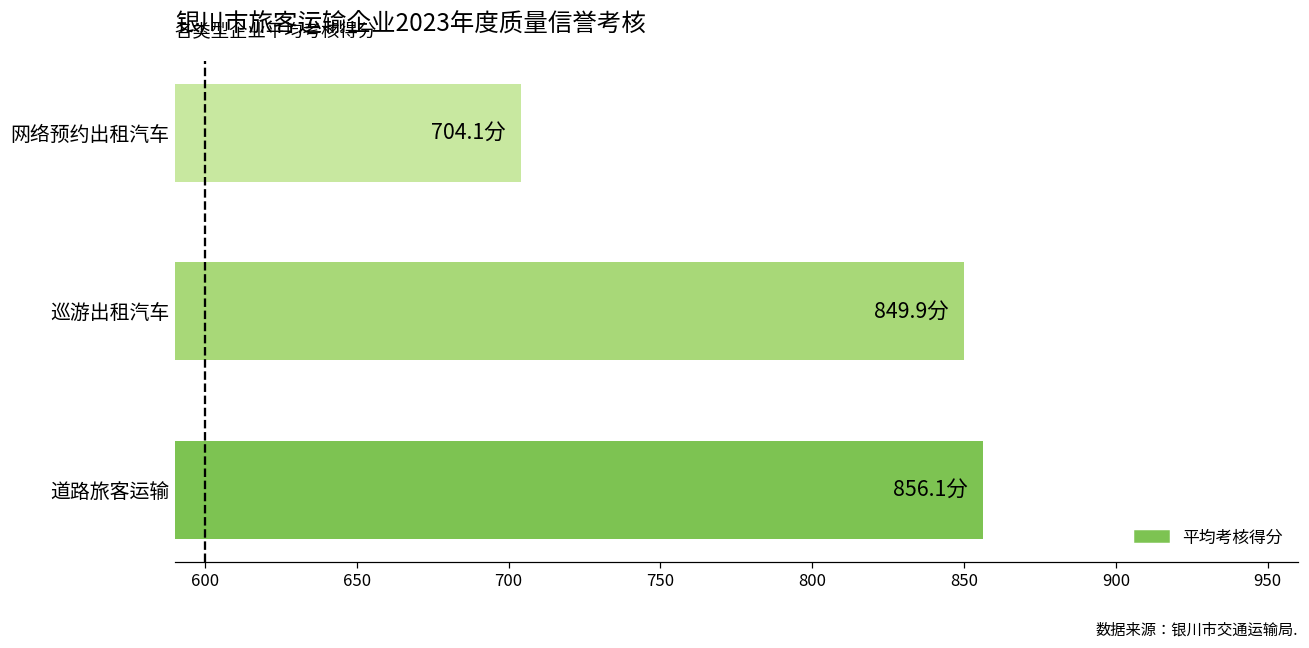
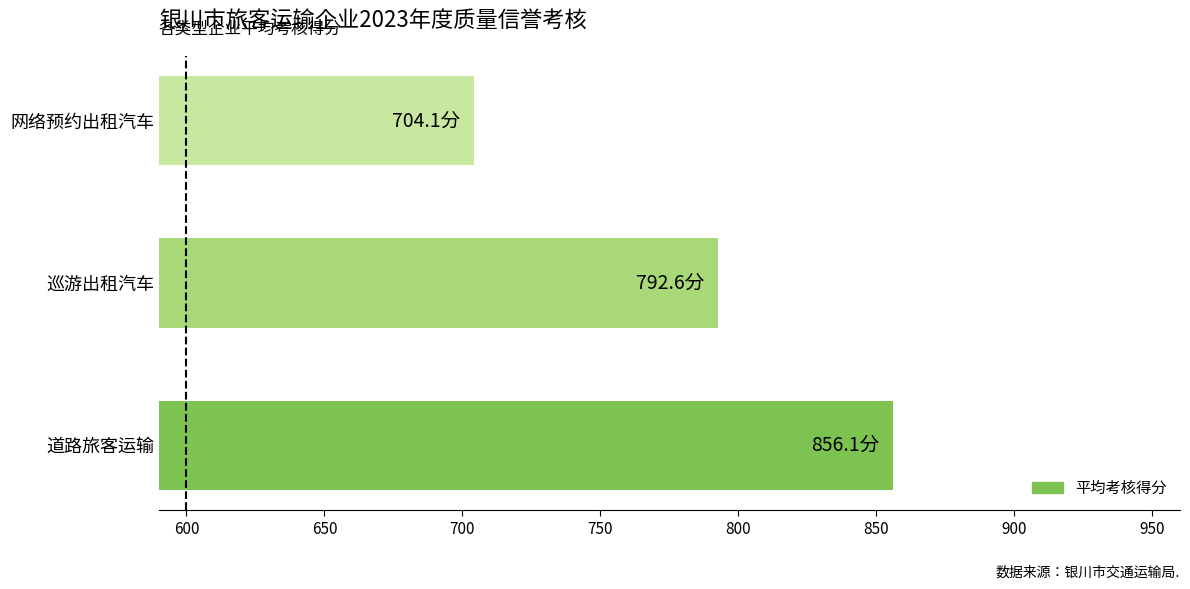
巡游出租汽车: 849.9分 -> 792.6分
